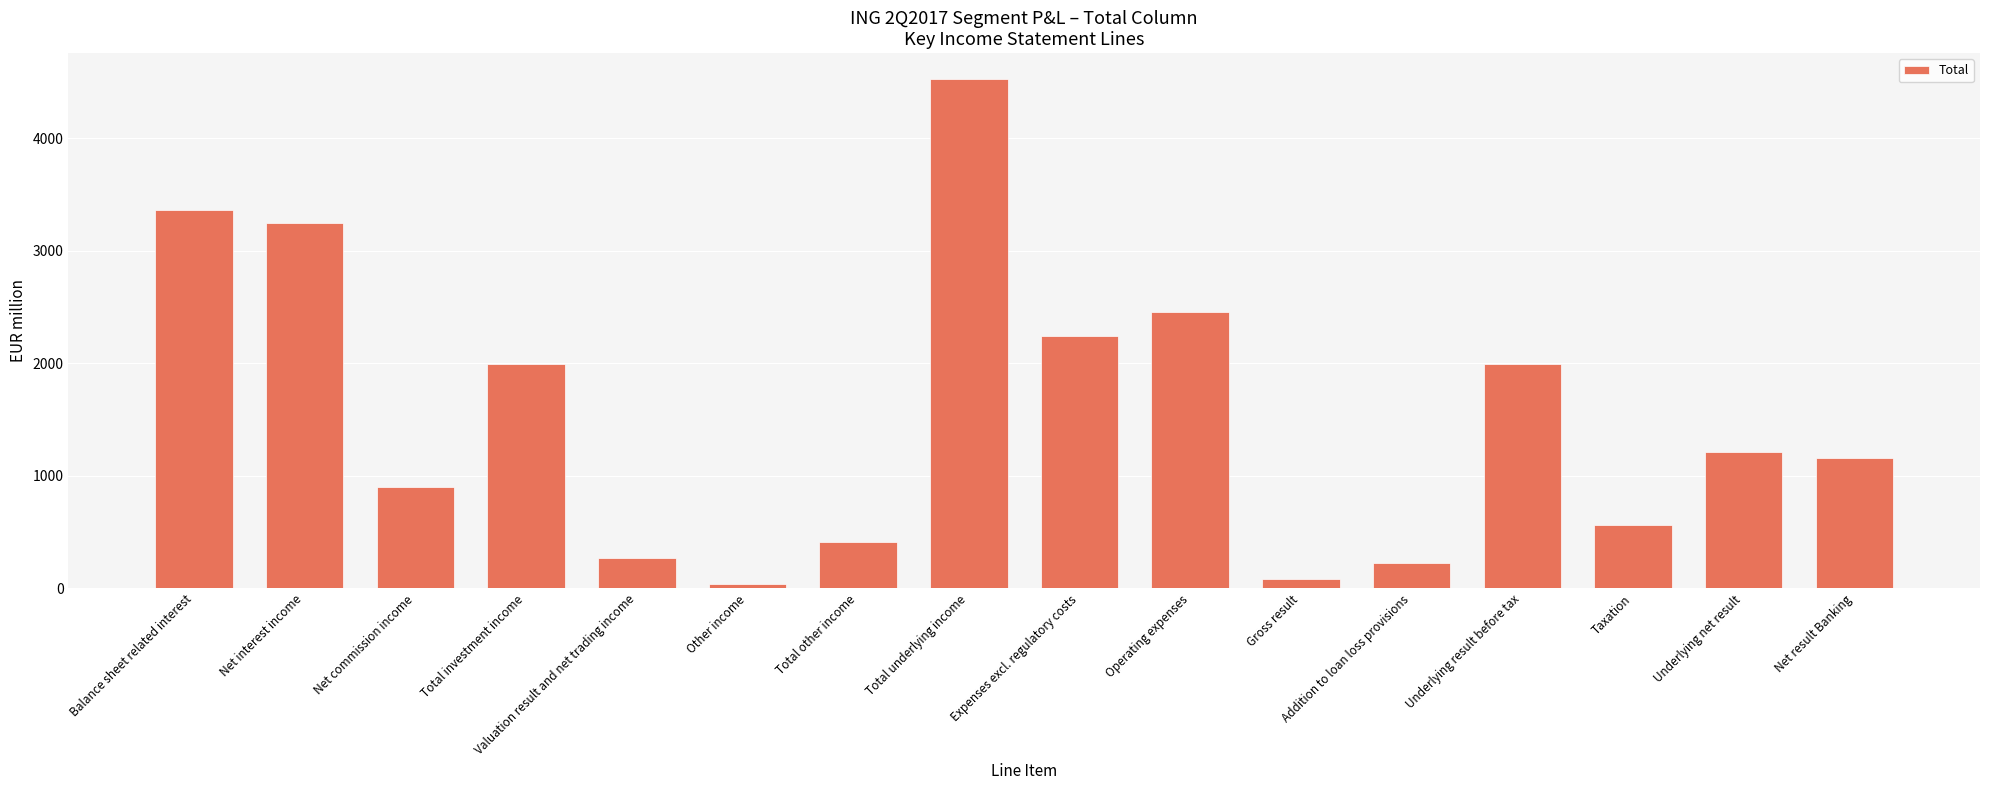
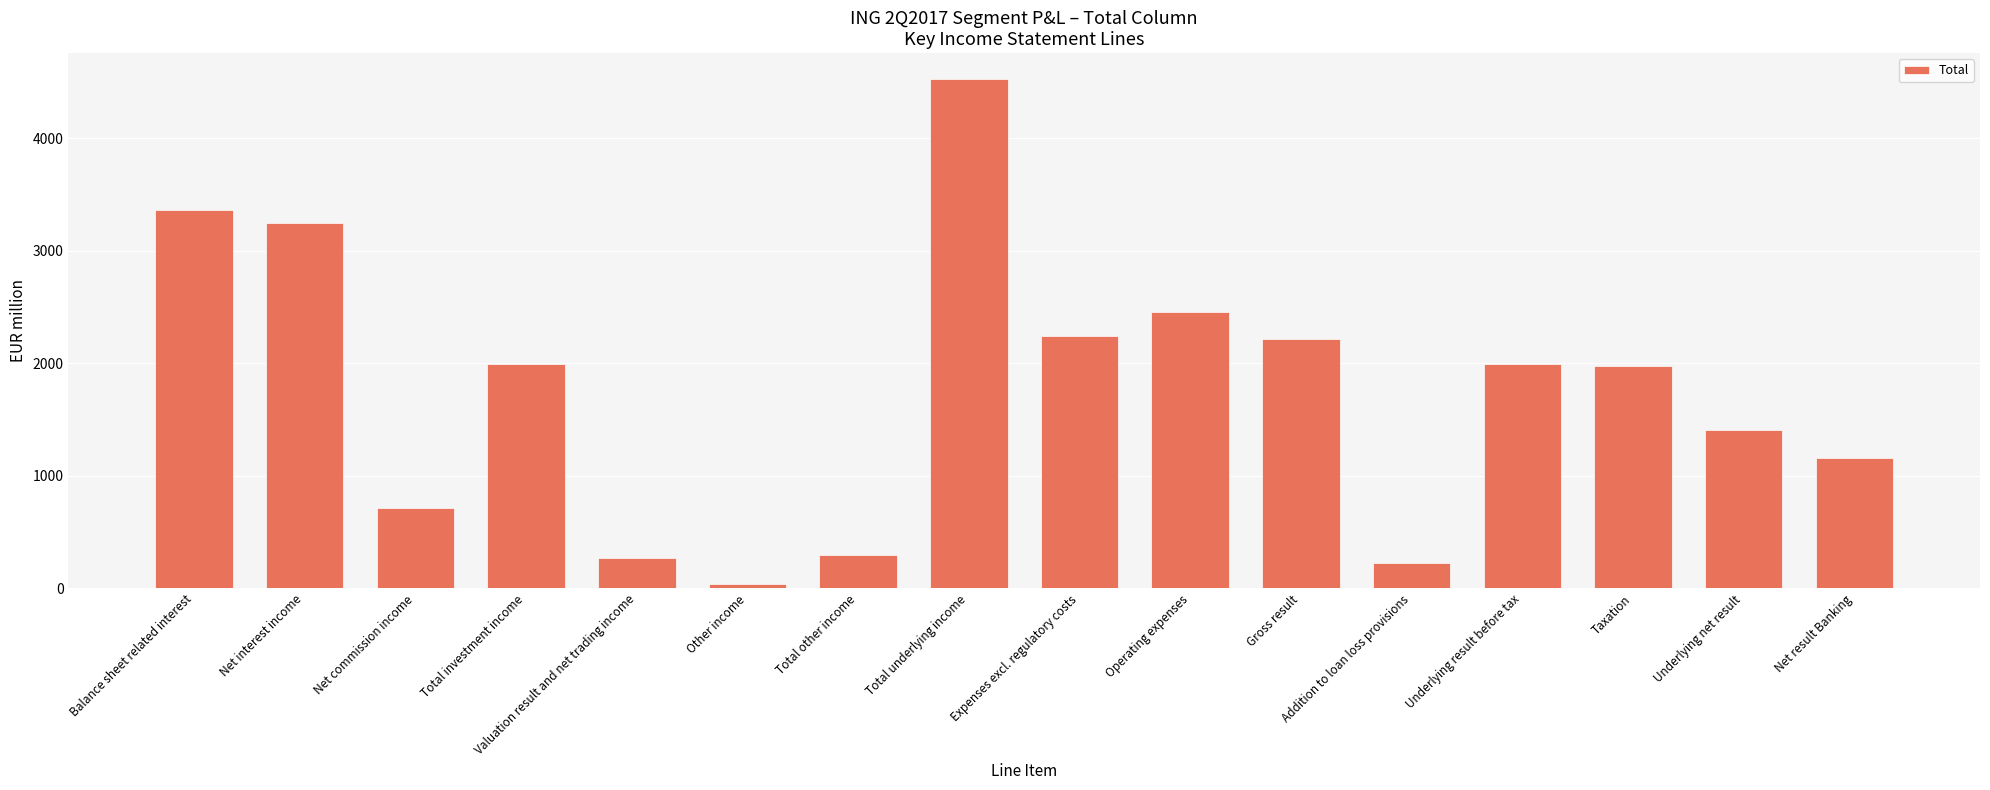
Net commission income: 900 -> 710
Total other income: 410 -> 300
Gross result: 90 -> 2220
Taxation: 570 -> 1980
Underlying net result: 1210 -> 1400
